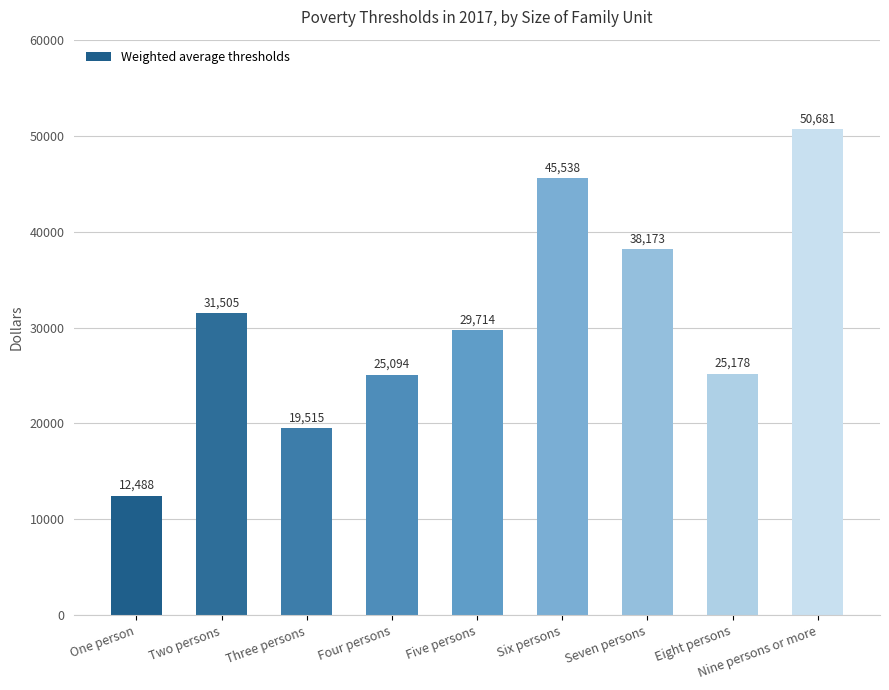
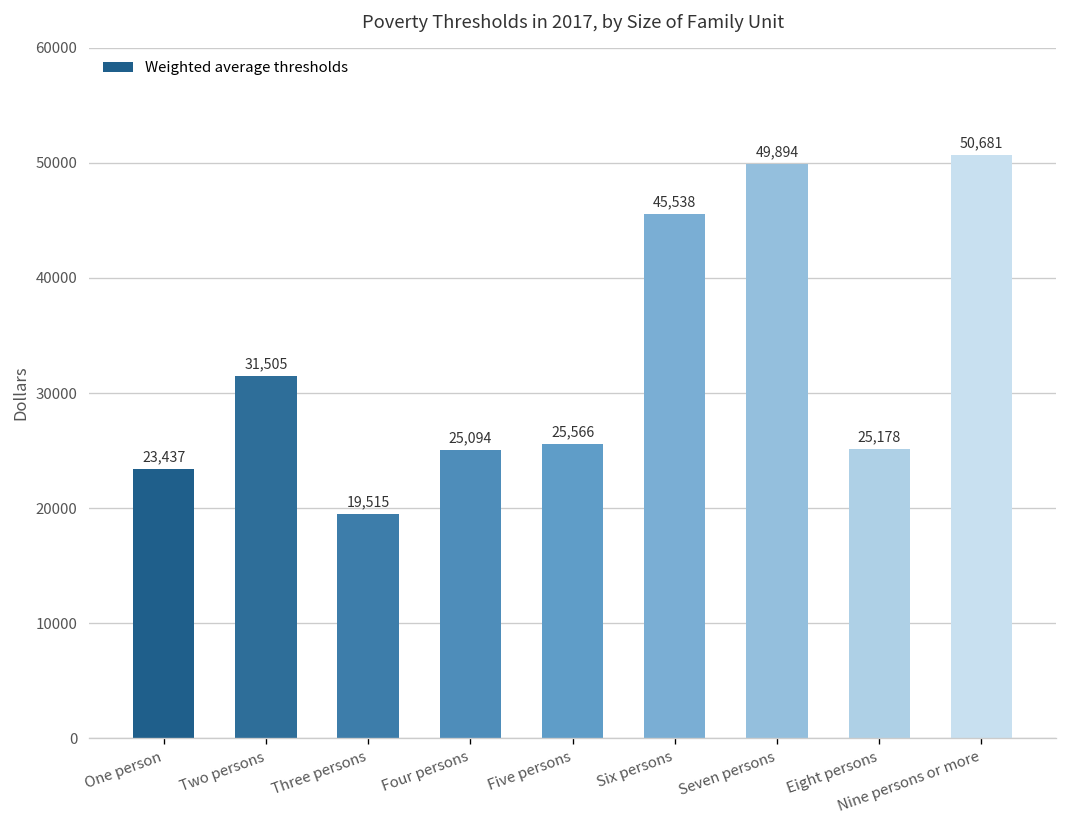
One person: 12,488 -> 23,437
Five persons: 29,714 -> 25,566
Seven persons: 38,173 -> 49,894
